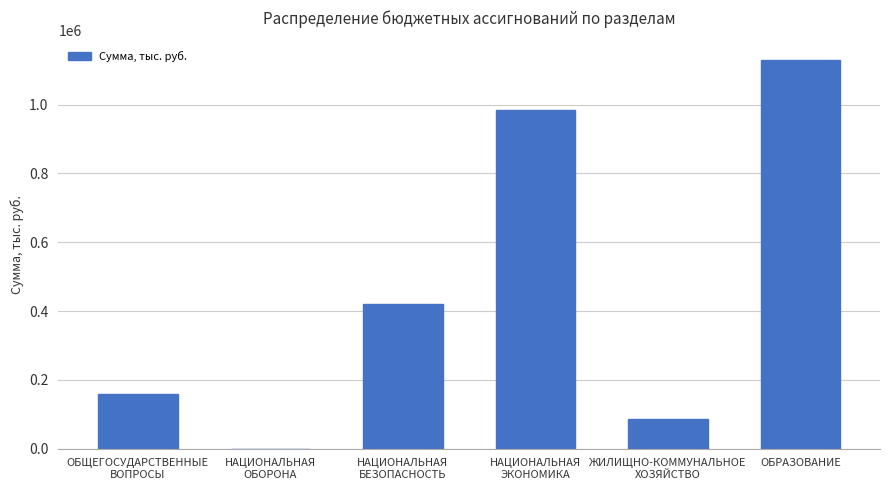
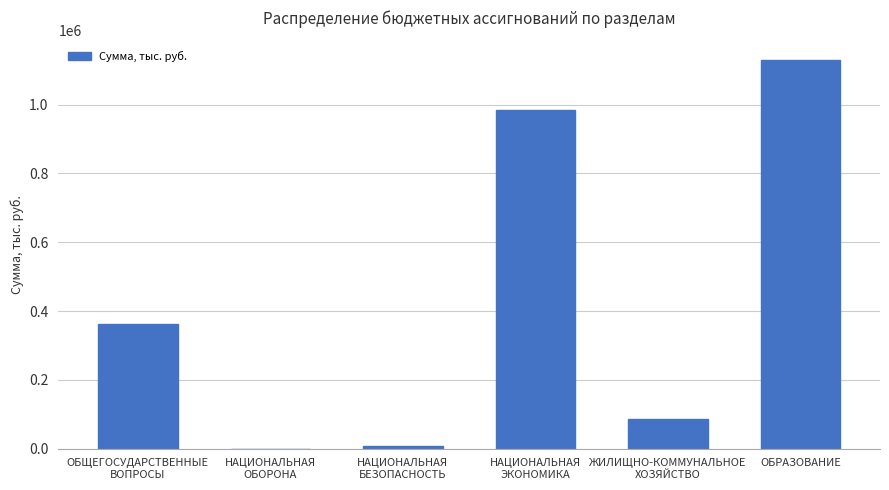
ОБЩЕГОСУДАРСТВЕННЫЕ ВОПРОСЫ: 160000 -> 360000
НАЦИОНАЛЬНАЯ БЕЗОПАСНОСТЬ: 420000 -> 10000
